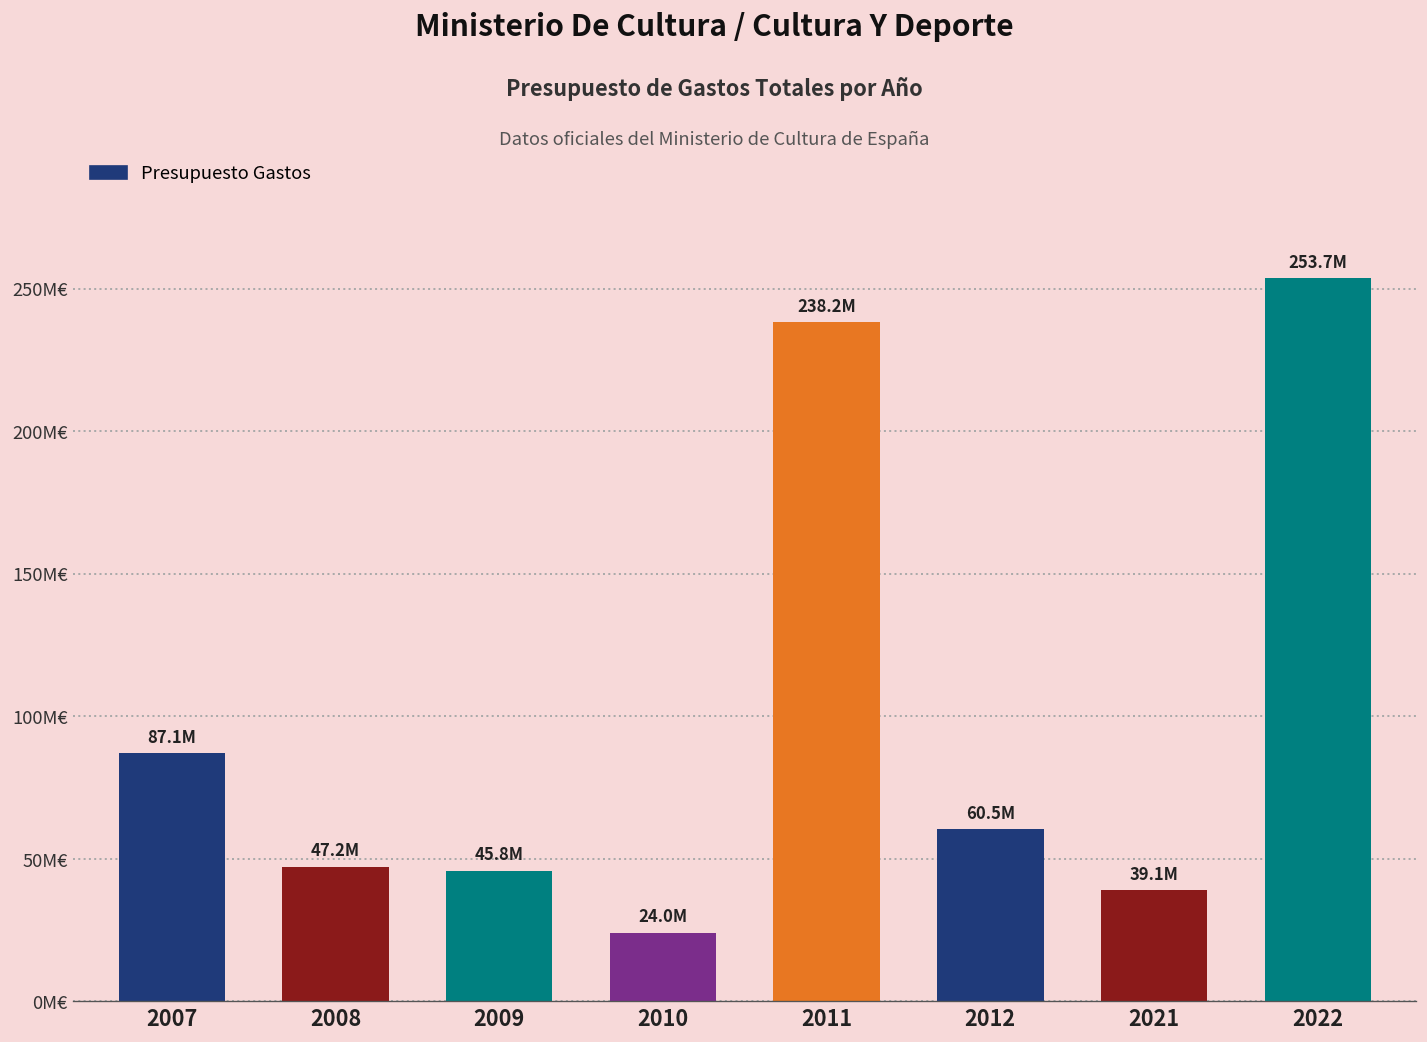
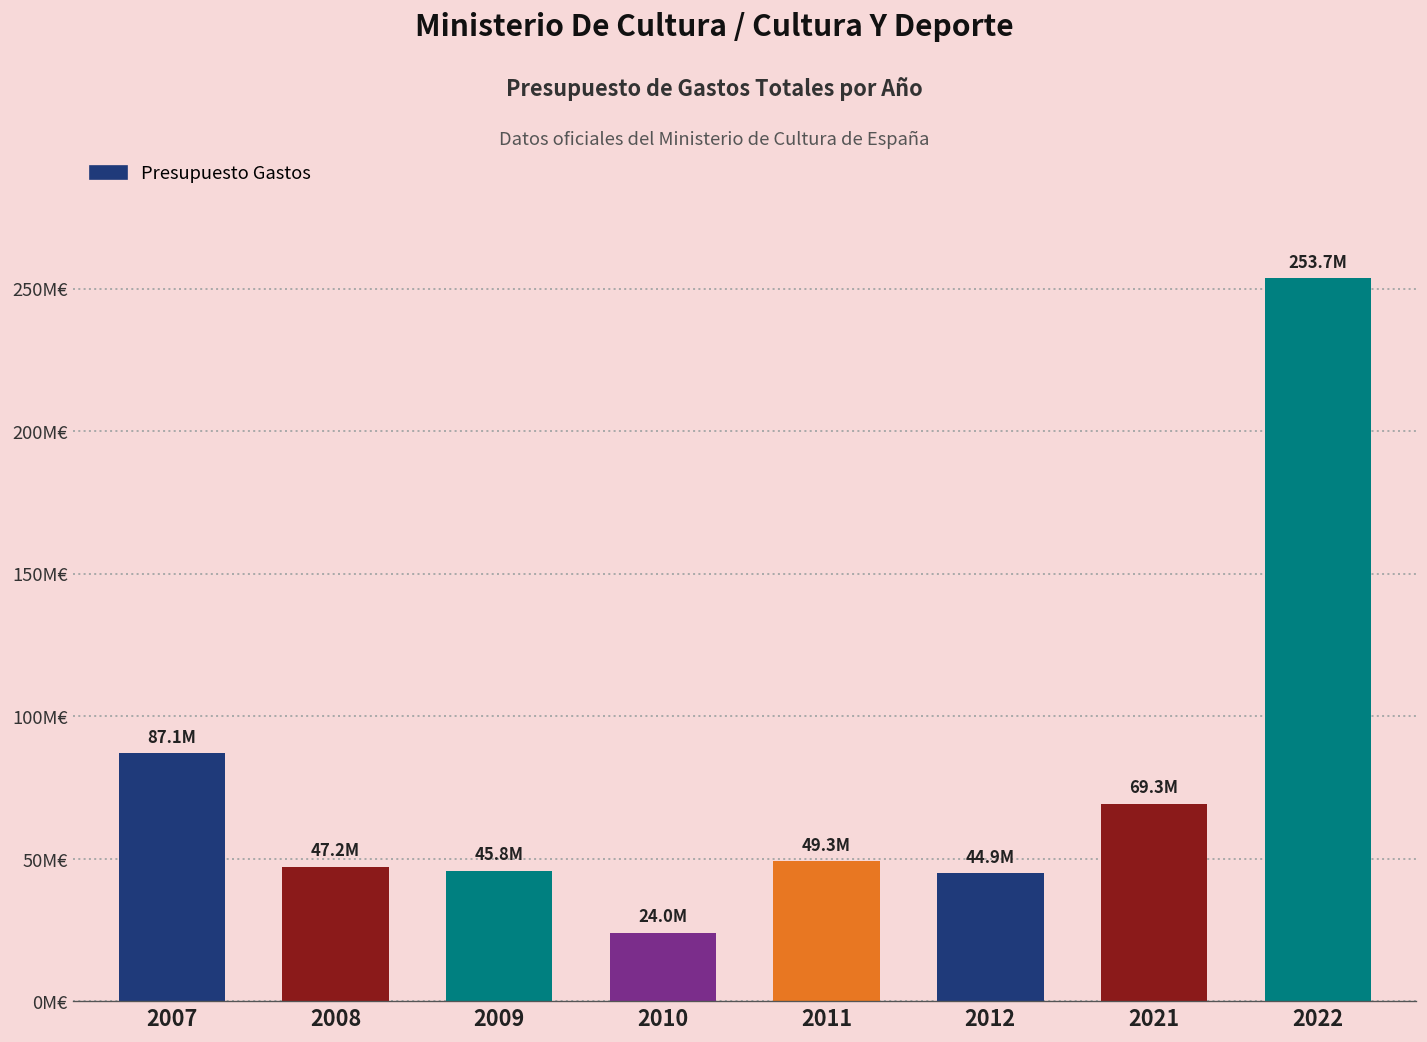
2011: 238.2M -> 49.3M
2012: 60.5M -> 44.9M
2021: 39.1M -> 69.3M
